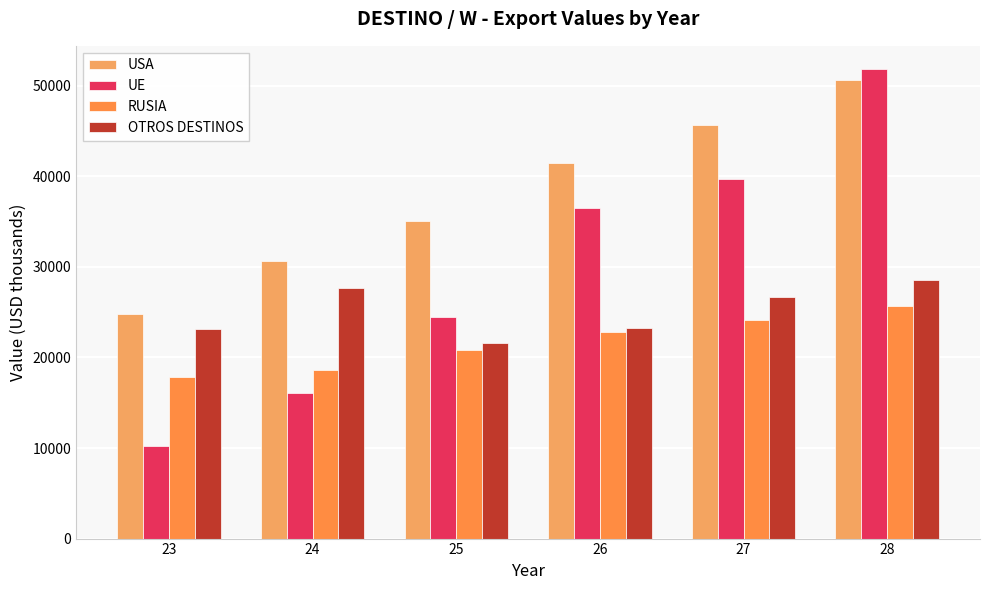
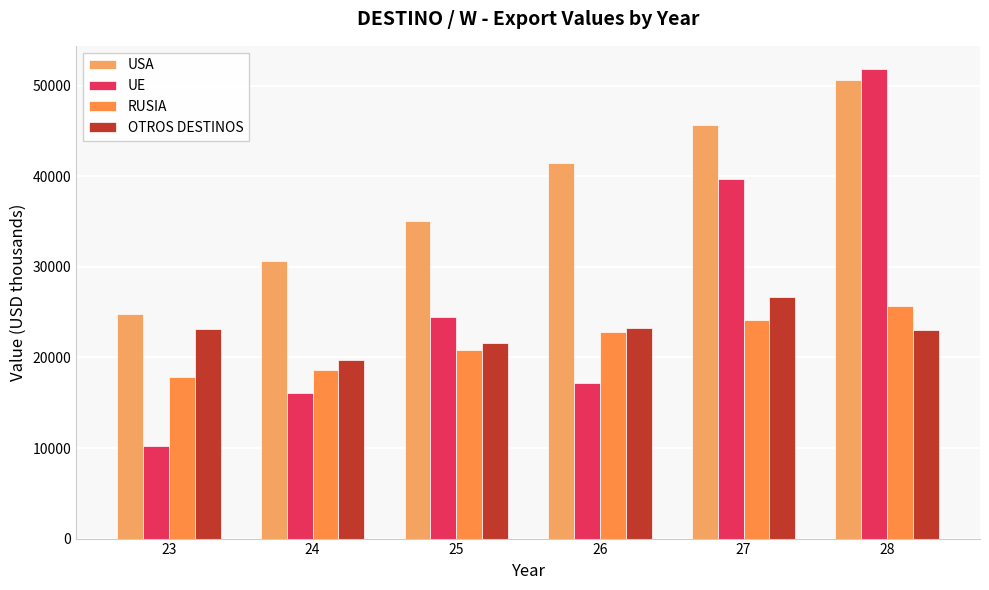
OTROS DESTINOS, 24: 28000 -> 20000
UE, 26: 36000 -> 17000
OTROS DESTINOS, 28: 29000 -> 23000
